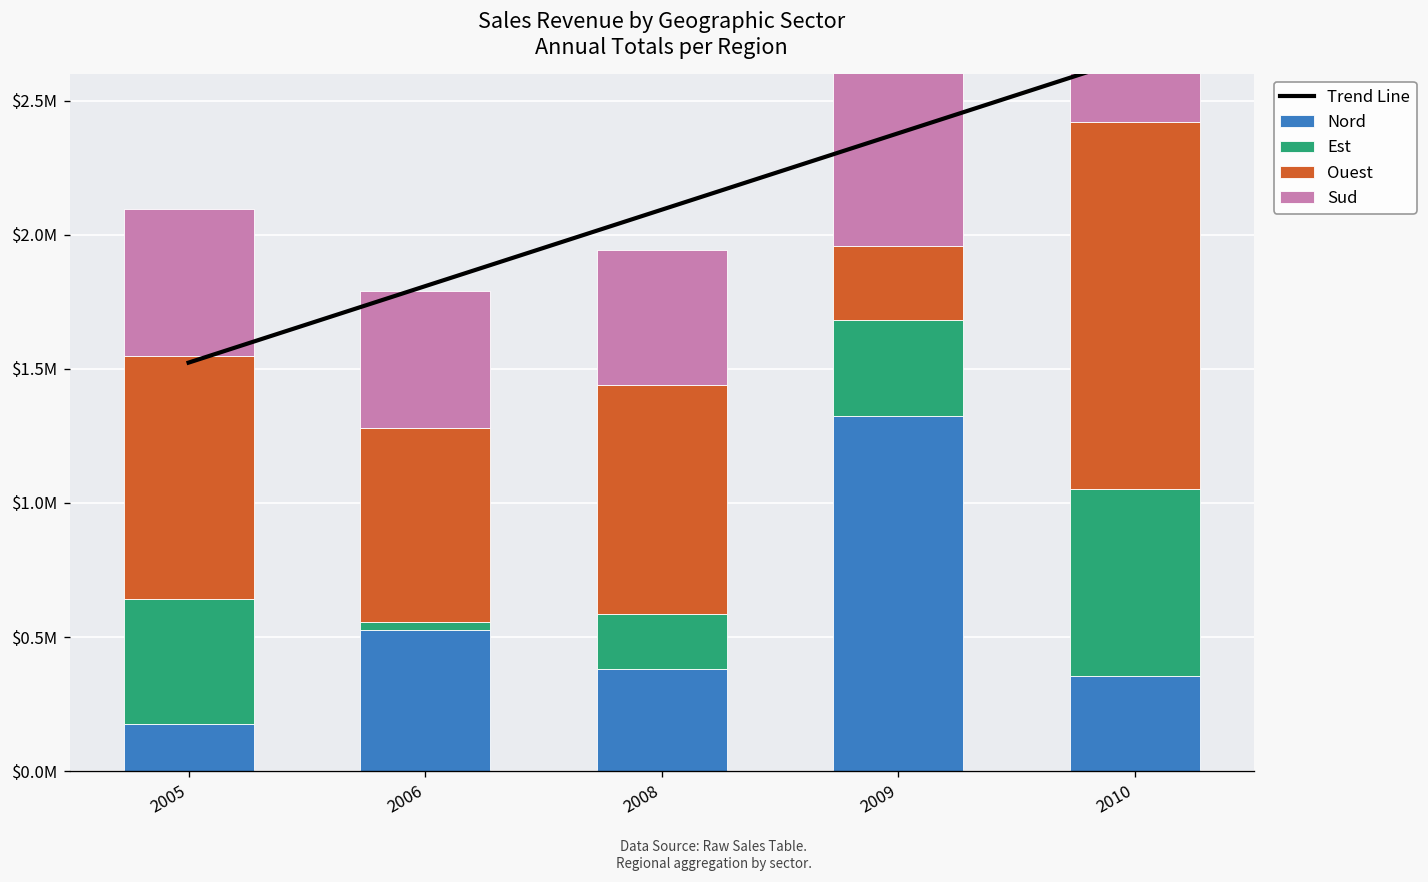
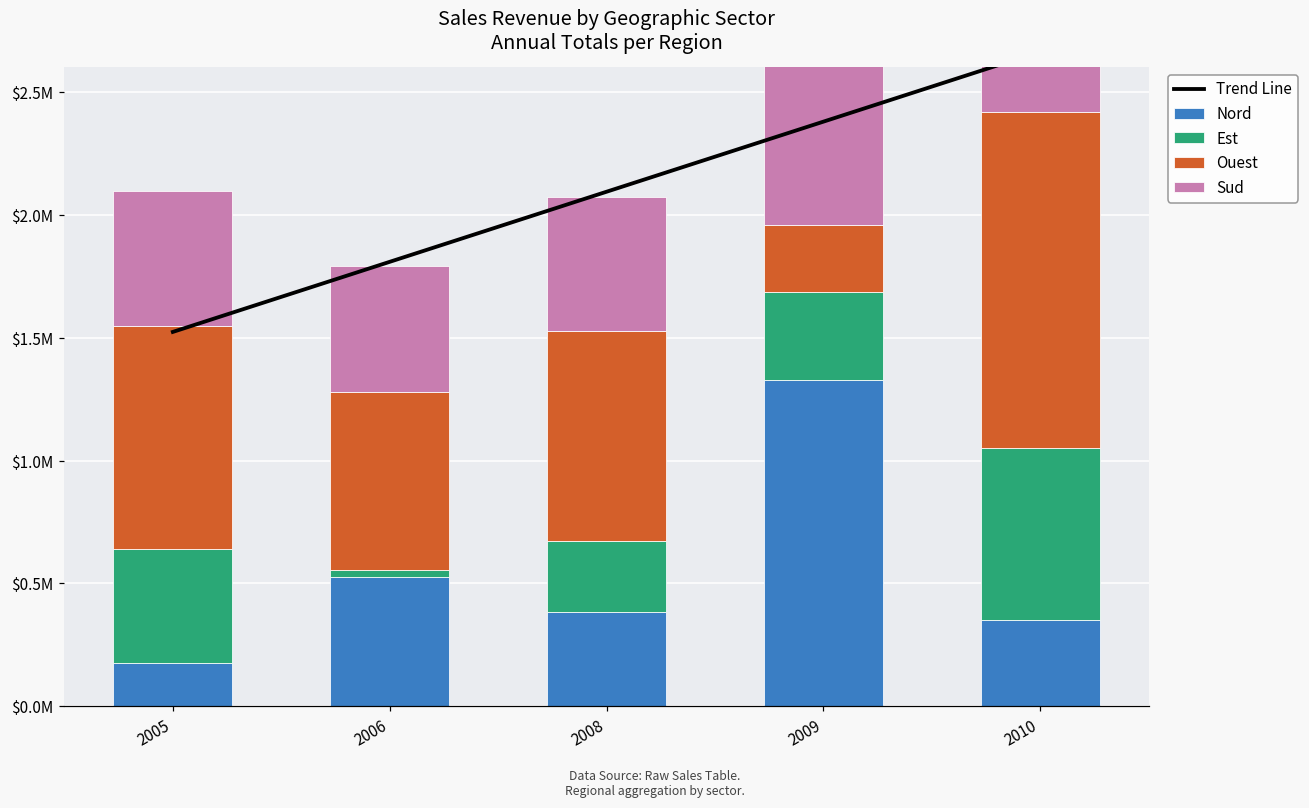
Est, 2008: $200000 -> $290000
Sud, 2008: $500000 -> $540000
